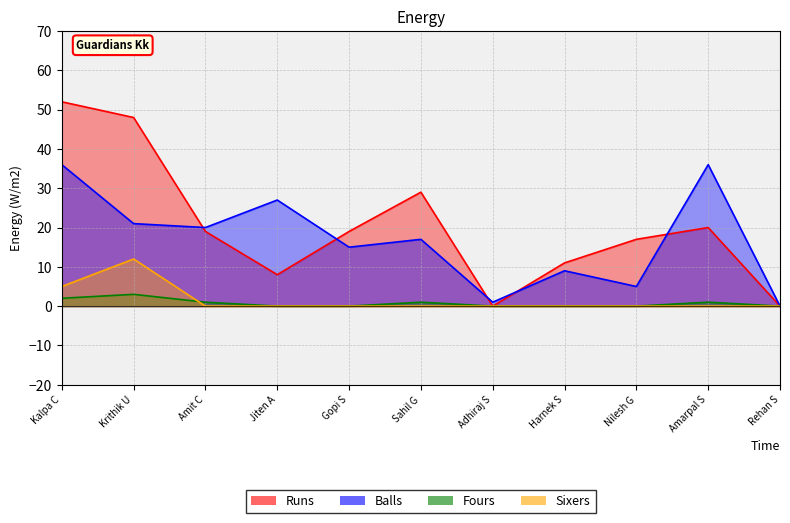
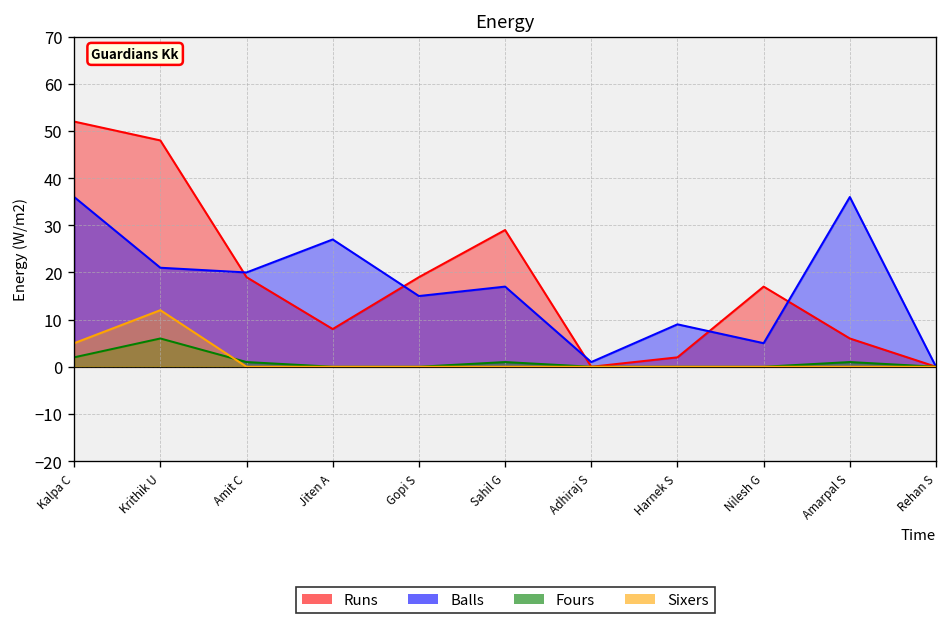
Fours, Krithik U: 3 -> 6
Runs, Harnek S: 11 -> 2
Runs, Amarpal S: 20 -> 6
